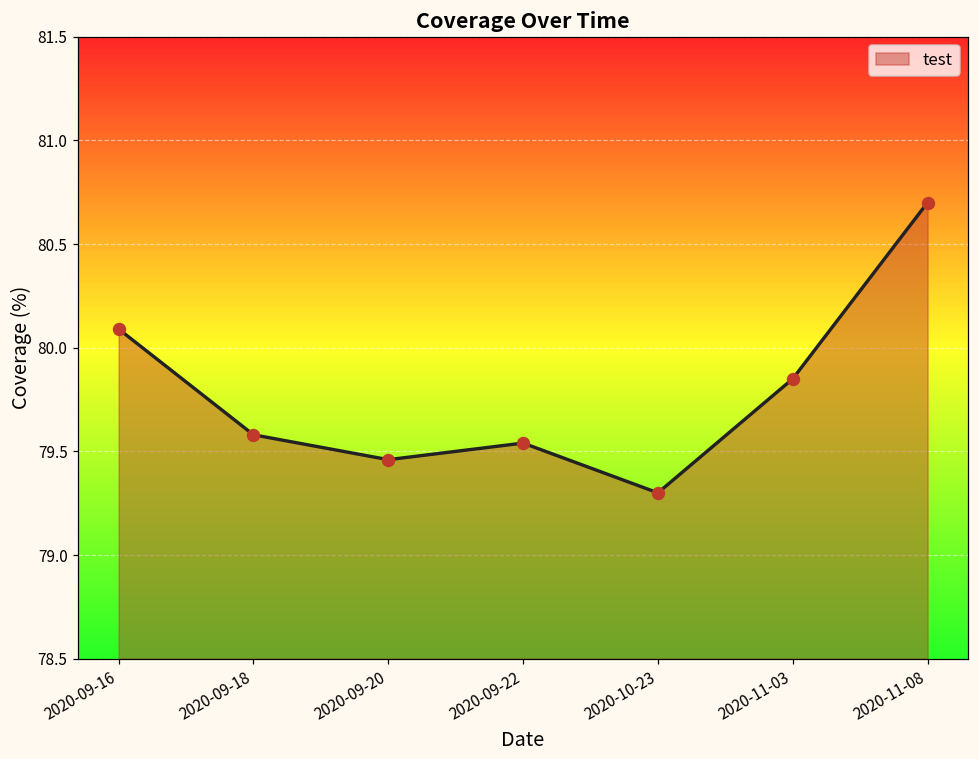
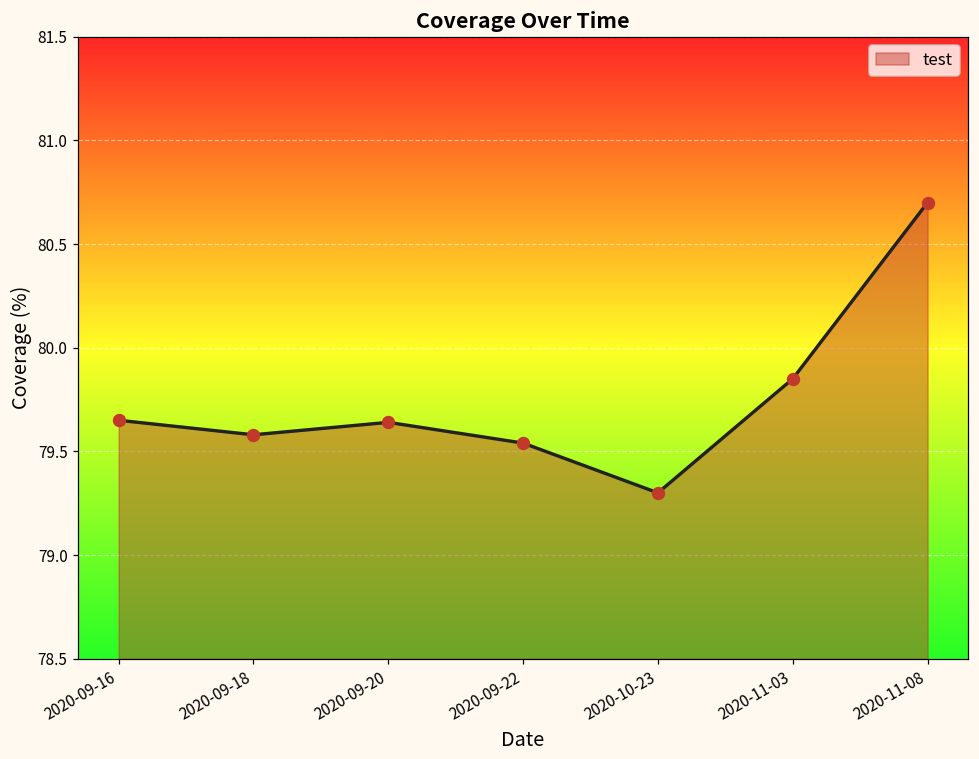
2020-09-16: 80.09 -> 79.65
2020-09-20: 79.46 -> 79.64
